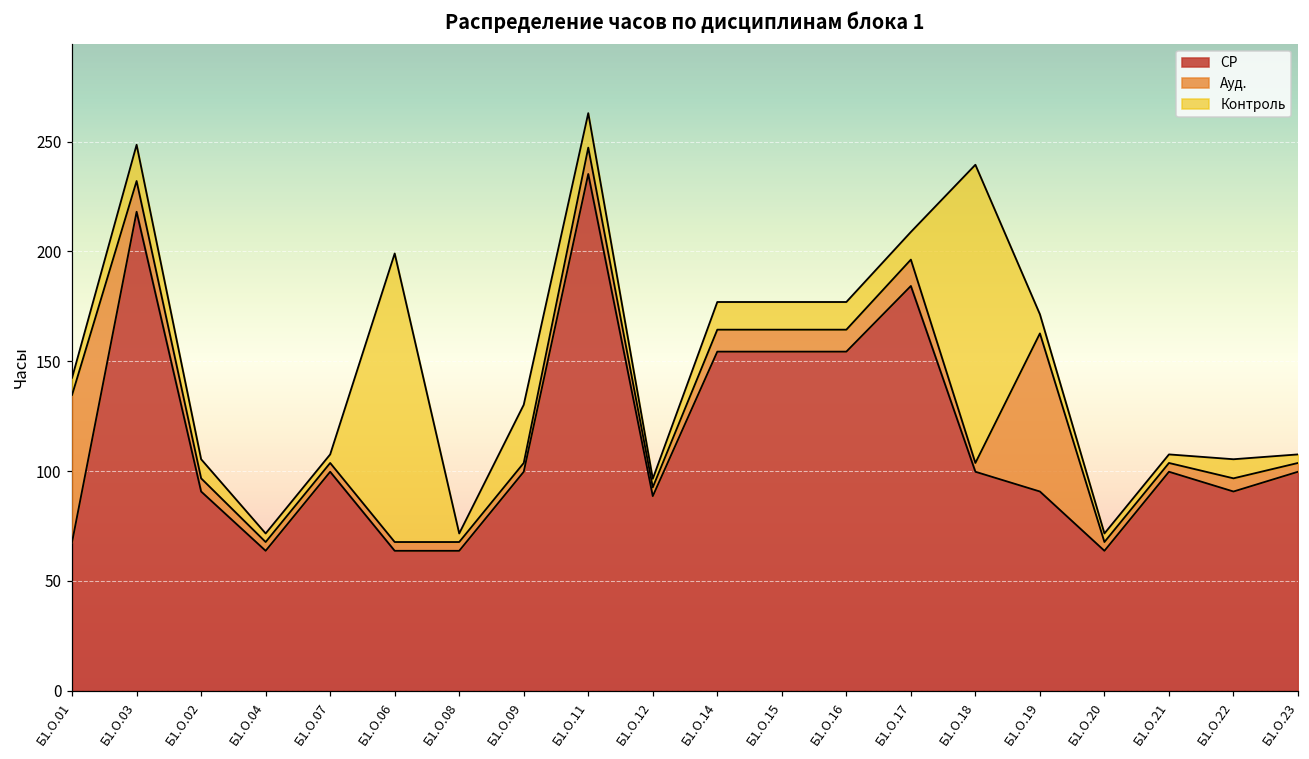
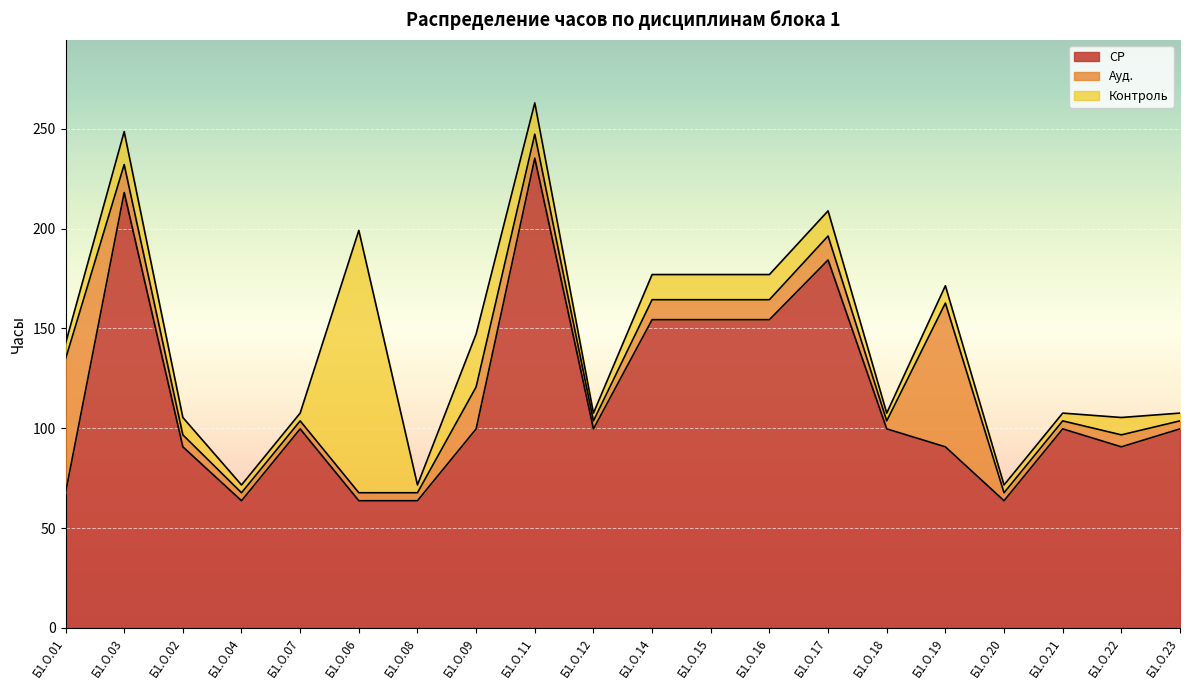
Ауд., Б1.О.09: 4 -> 21
СР, Б1.О.12: 89 -> 100
Контроль, Б1.О.18: 136 -> 4
